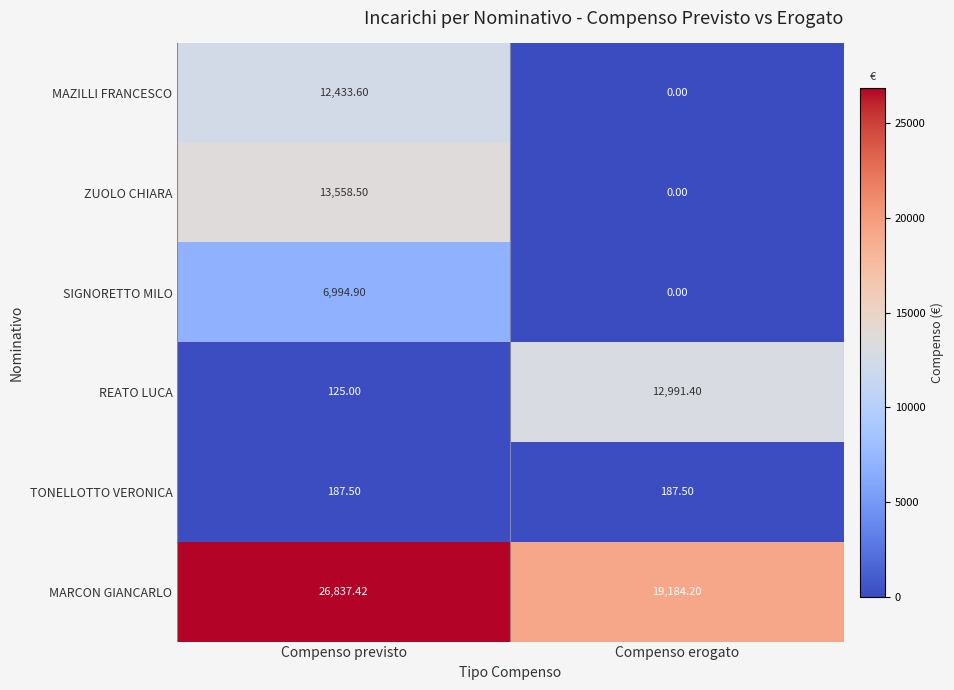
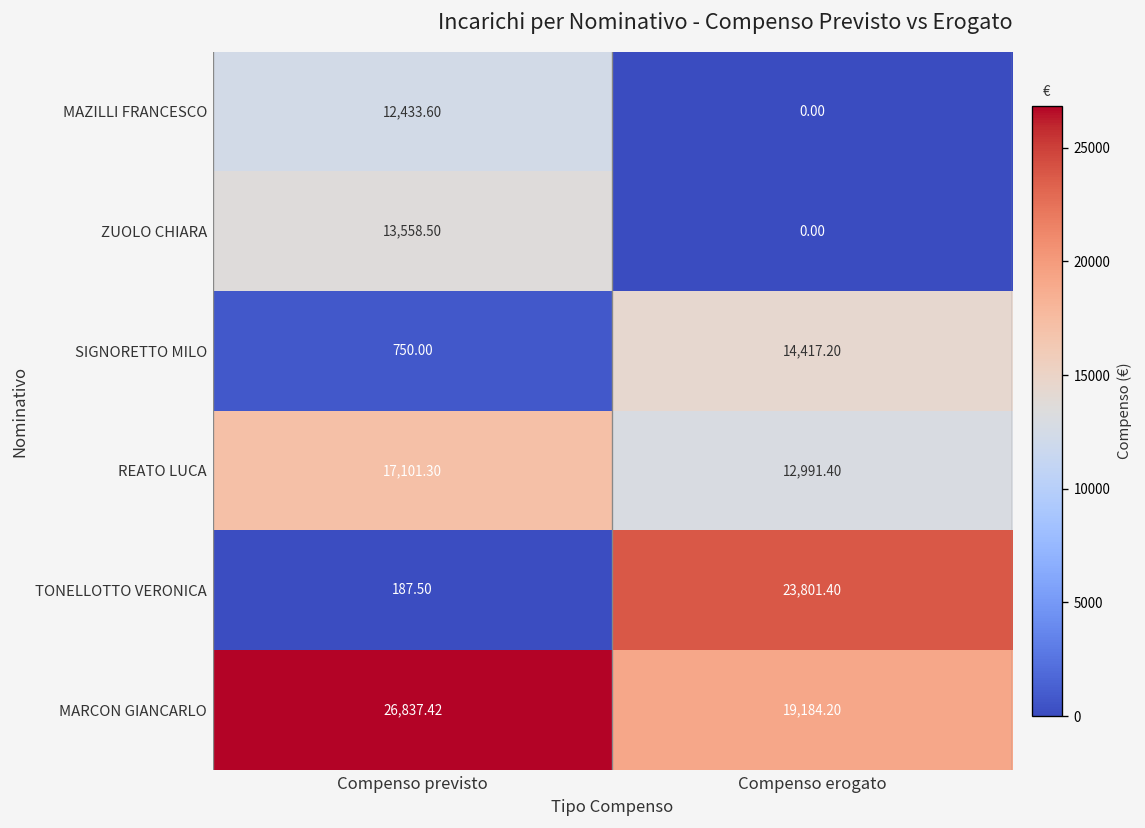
SIGNORETTO MILO, Compenso previsto: 6,994.90 -> 750.00
SIGNORETTO MILO, Compenso erogato: 0.00 -> 14,417.20
REATO LUCA, Compenso previsto: 125.00 -> 17,101.30
TONELLOTTO VERONICA, Compenso erogato: 187.50 -> 23,801.40
